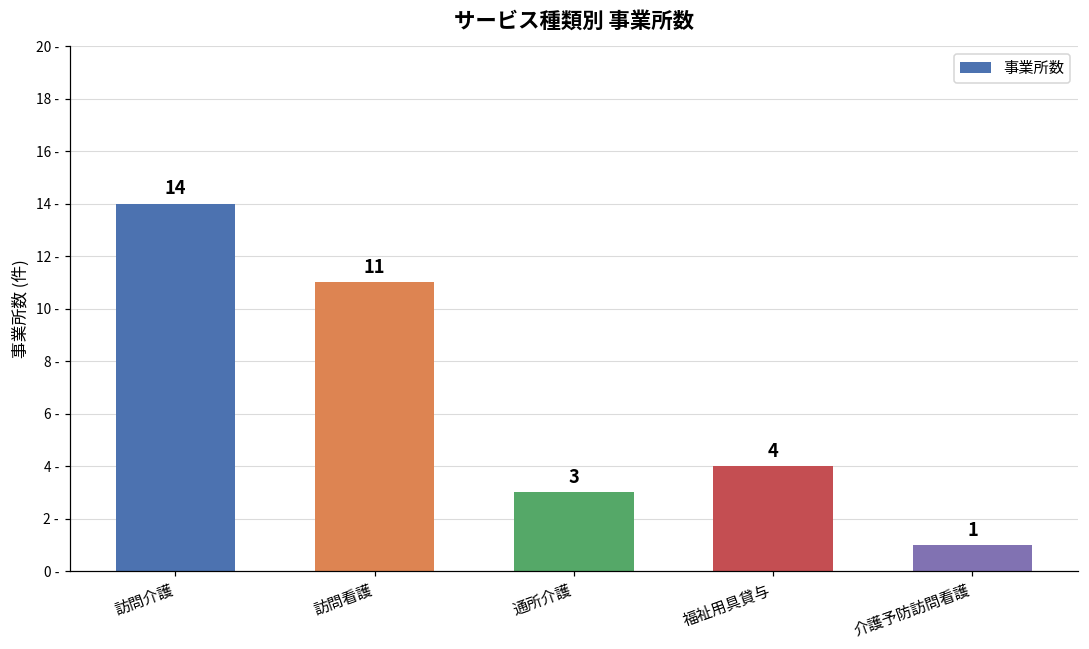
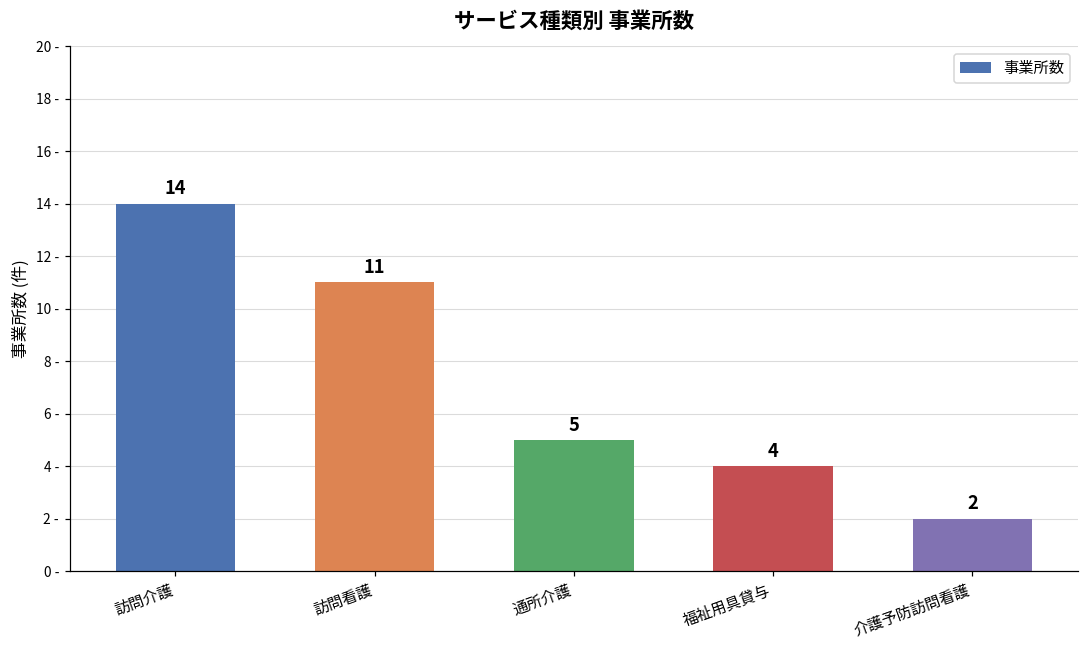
通所介護: 3 -> 5
介護予防訪問看護: 1 -> 2
